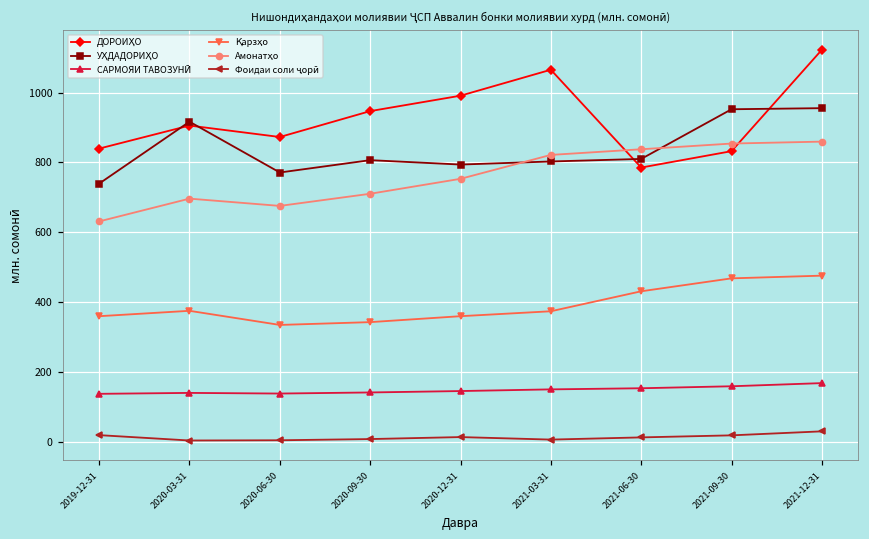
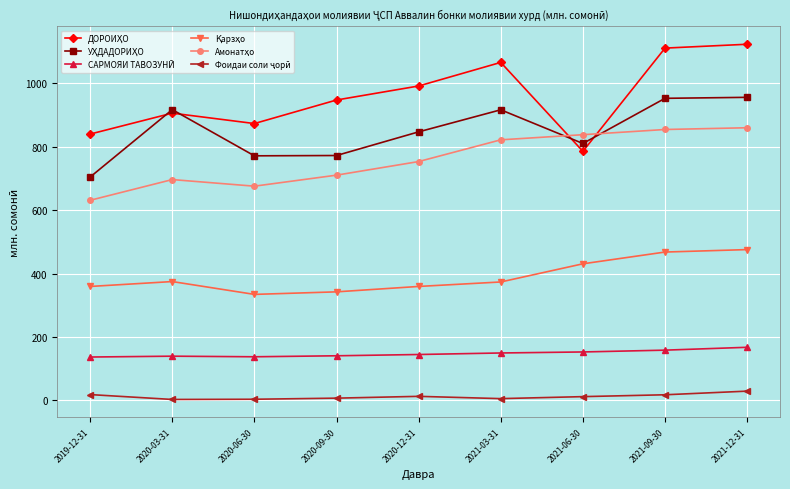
УҲДАДОРИҲО, 2019-12-31: 740 -> 700
УҲДАДОРИҲО, 2020-09-30: 810 -> 770
УҲДАДОРИҲО, 2020-12-31: 790 -> 850
УҲДАДОРИҲО, 2021-03-31: 800 -> 920
ДОРОИҲО, 2021-09-30: 830 -> 1110
